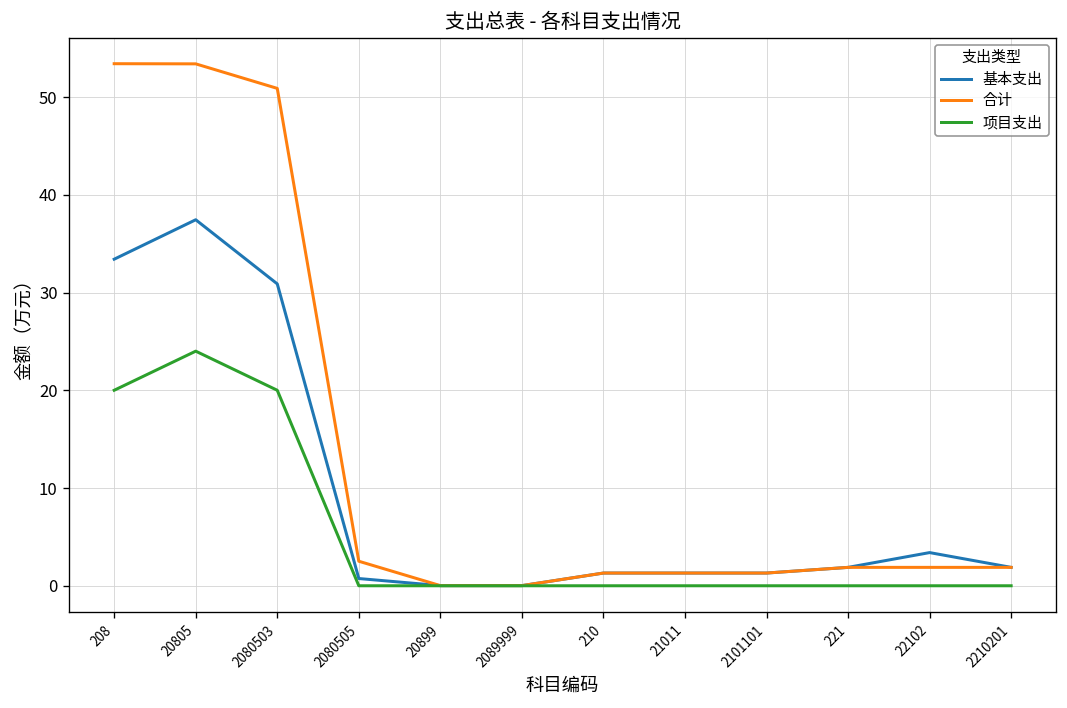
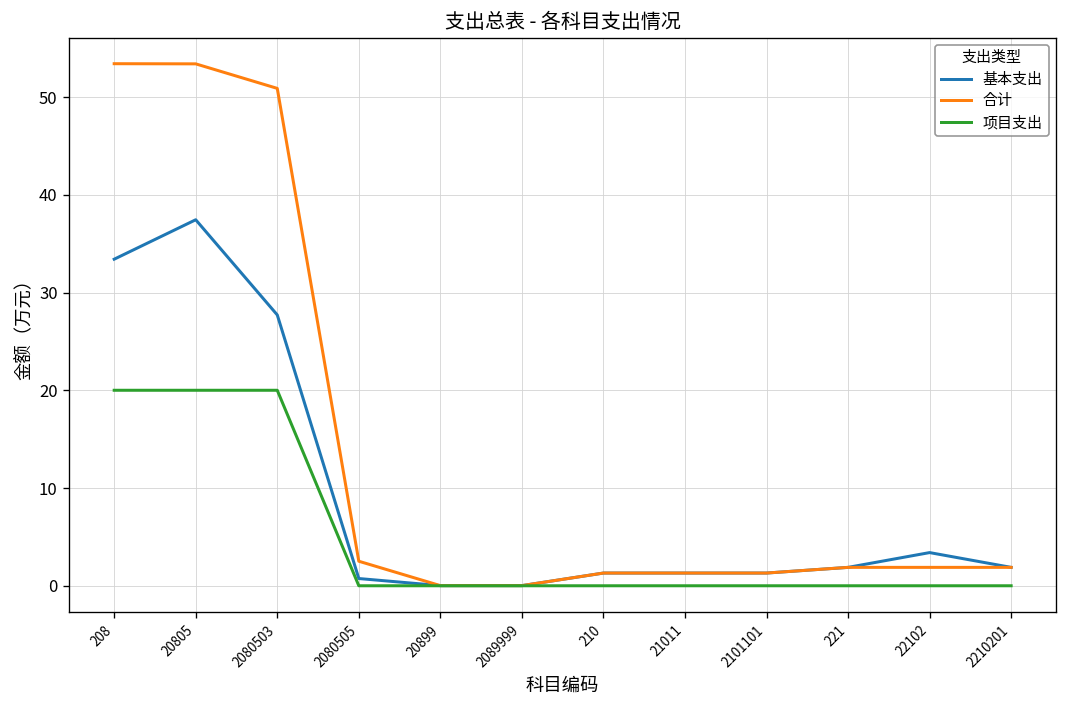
项目支出, 20805: 24 -> 20
基本支出, 2080503: 31 -> 28
